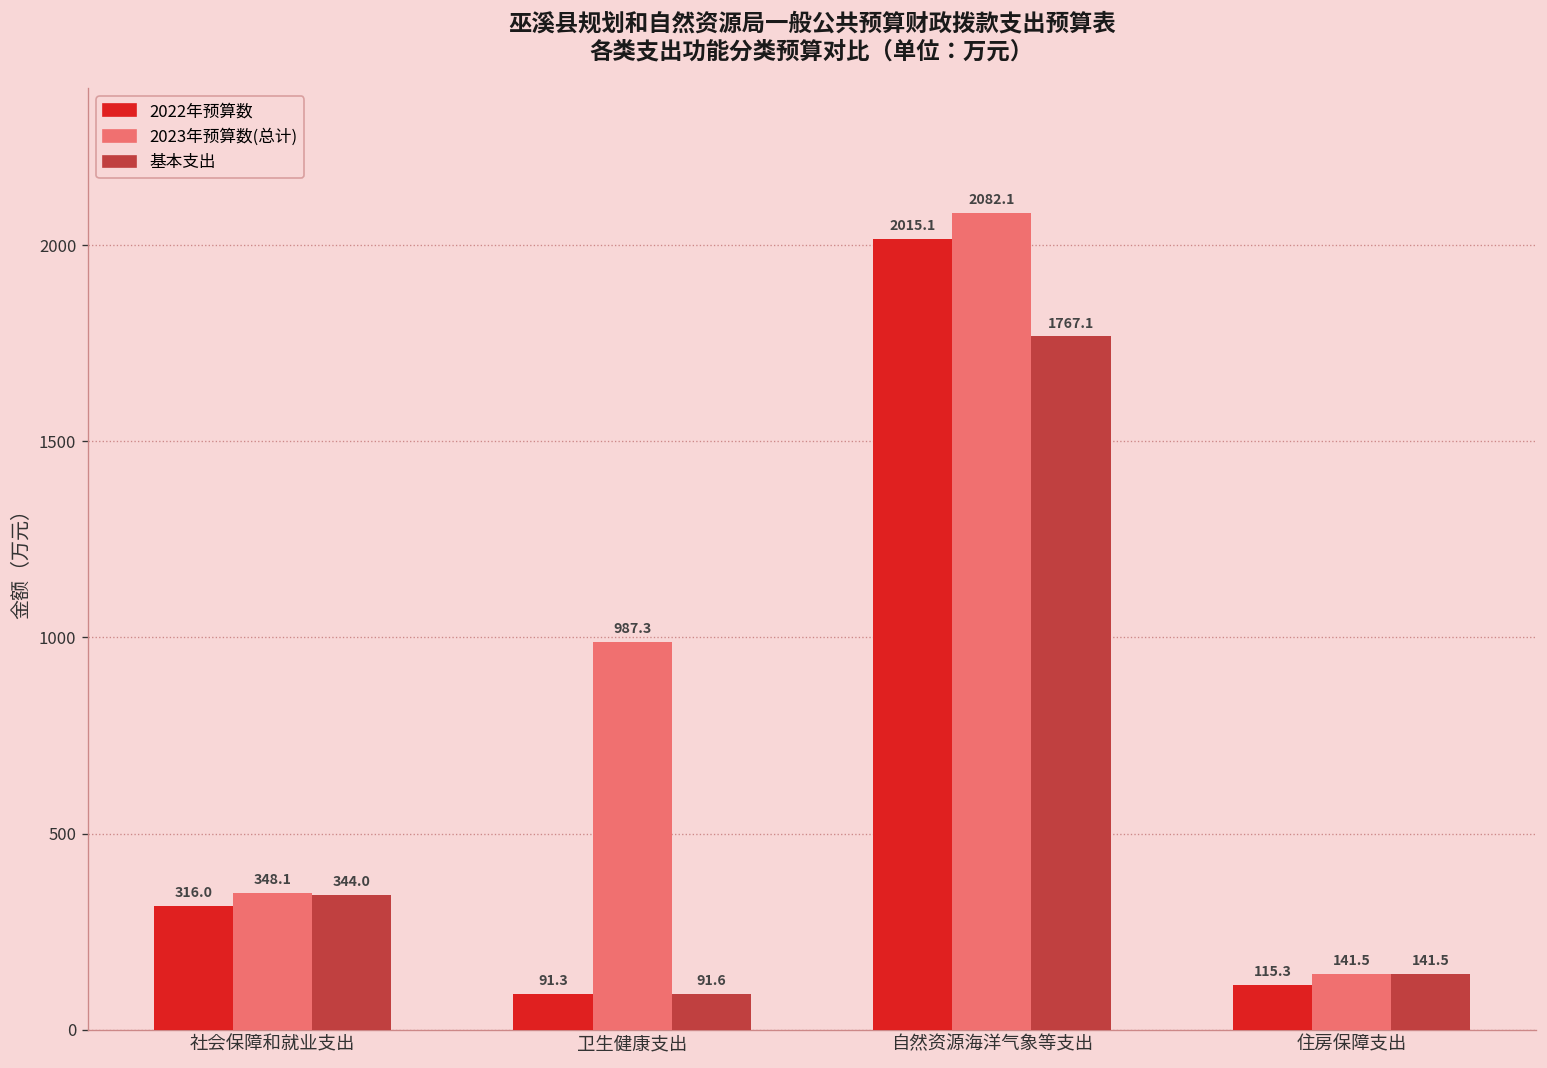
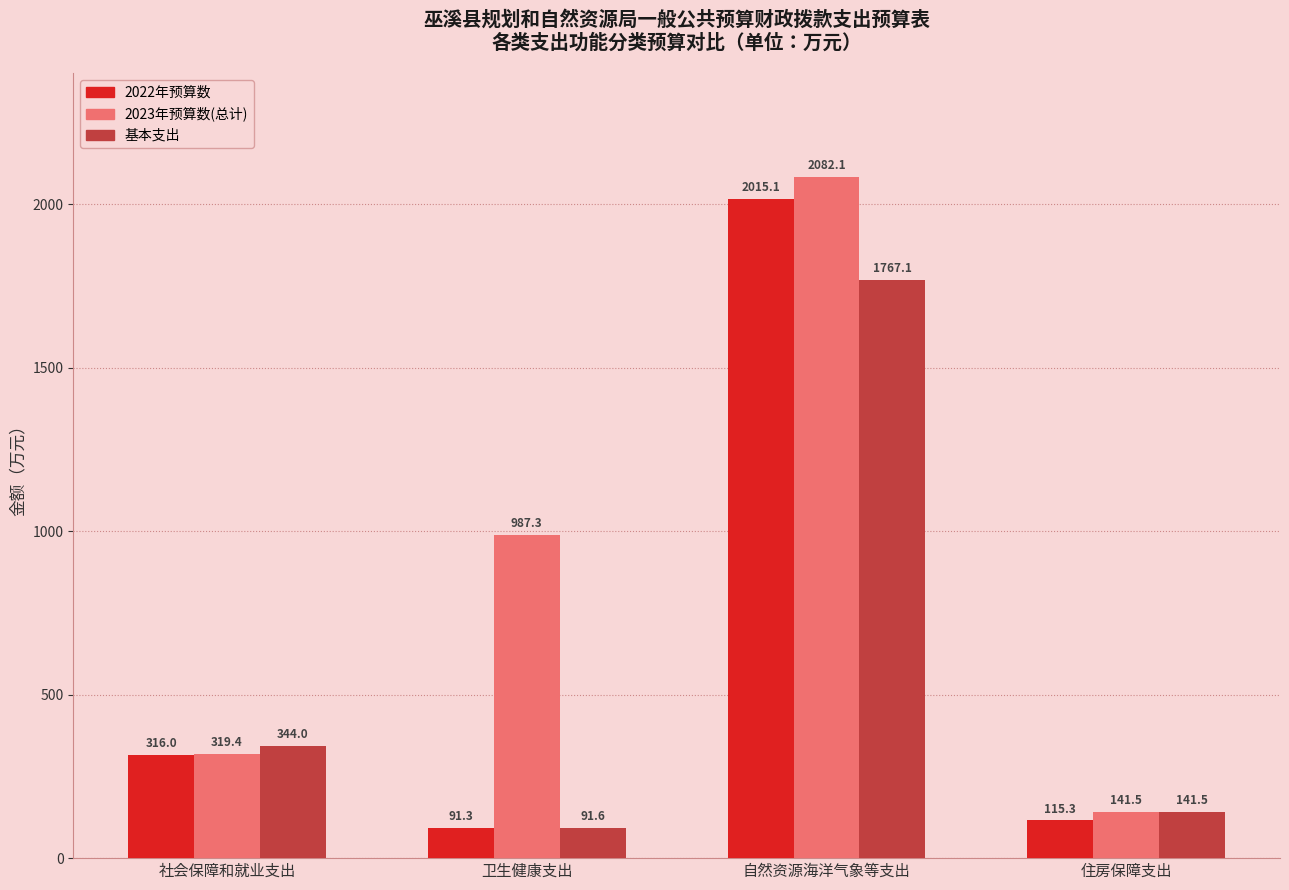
2023年预算数(总计), 社会保障和就业支出: 348.1 -> 319.4
